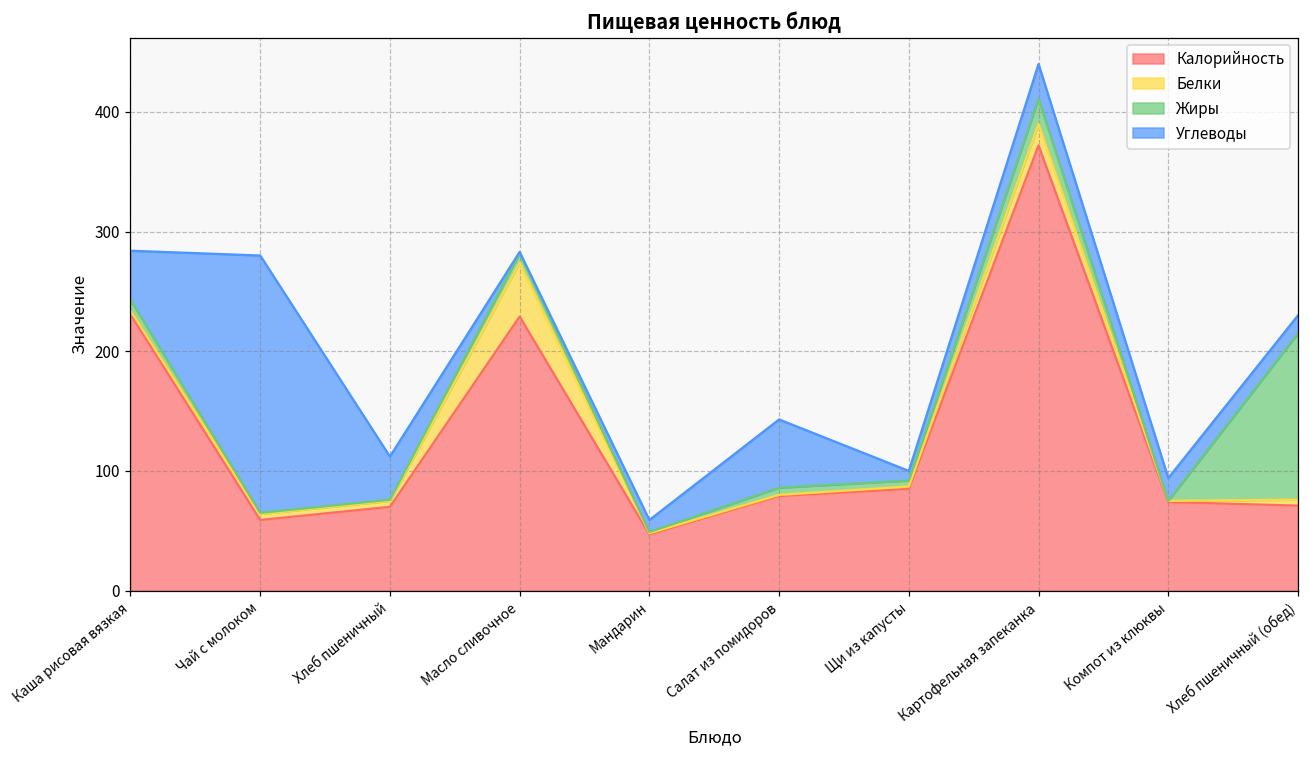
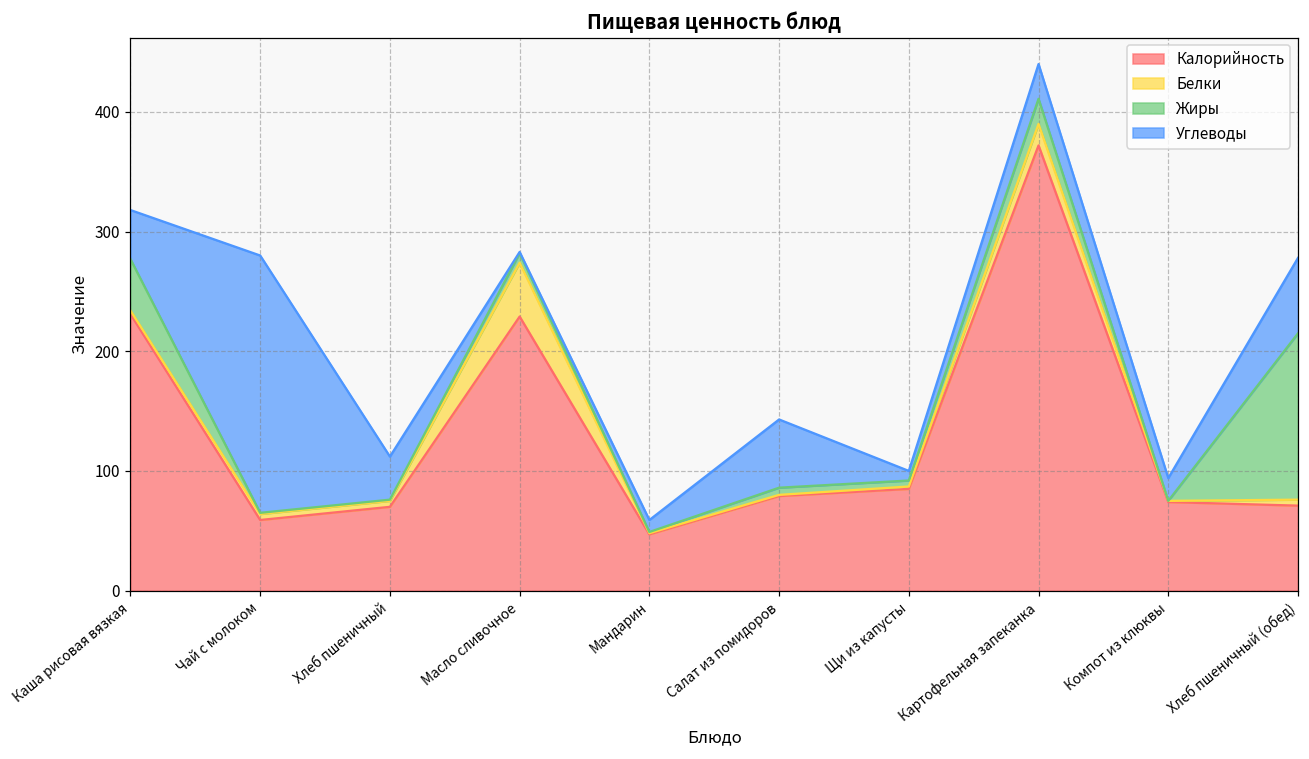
Жиры, Каша рисовая вязкая: 9 -> 43
Углеводы, Хлеб пшеничный (обед): 15 -> 63
